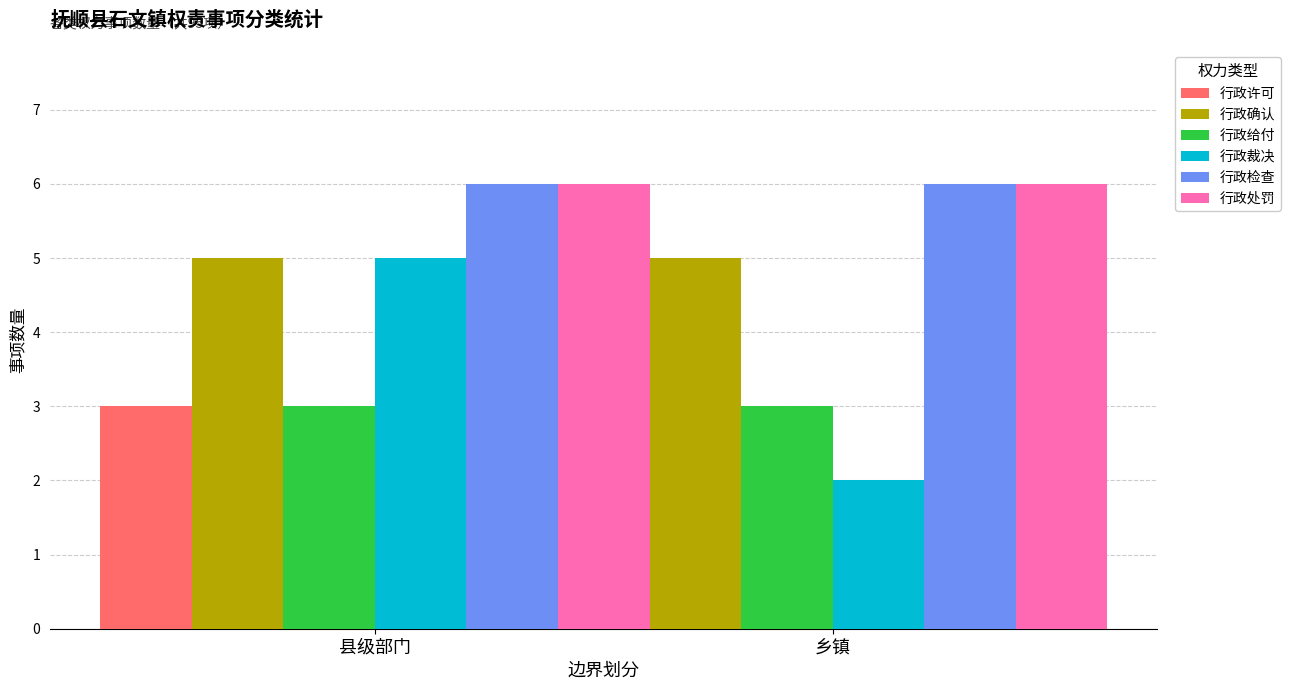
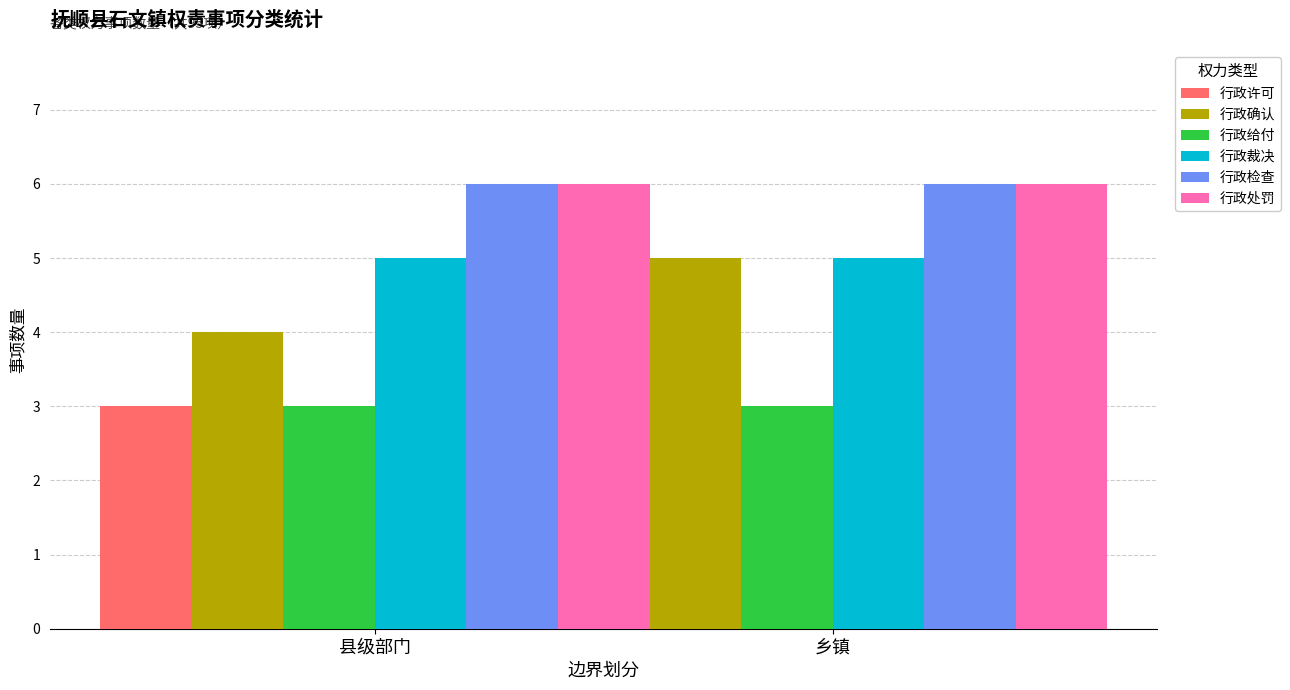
行政确认, 县级部门: 5 -> 4
行政裁决, 乡镇: 2 -> 5
